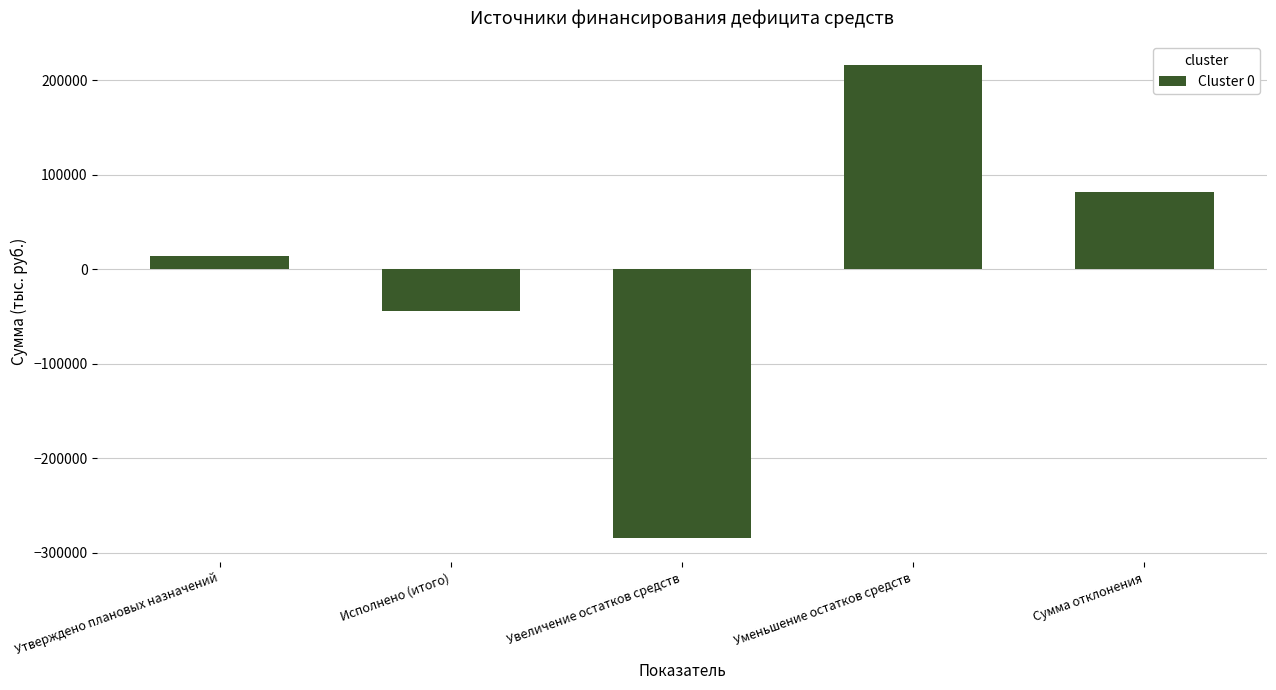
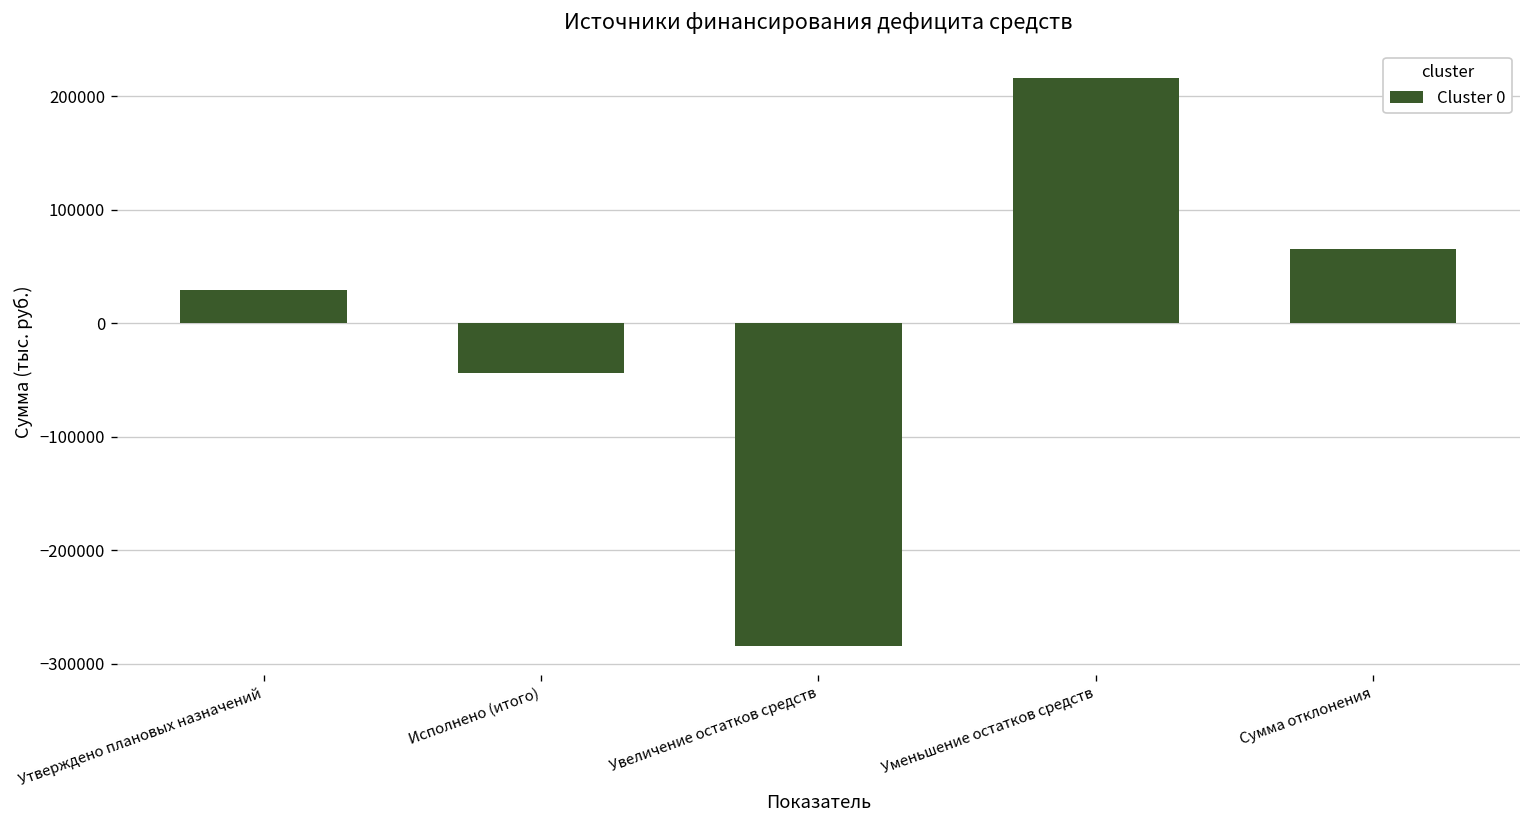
Утверждено плановых назначений: 10000 -> 30000
Сумма отклонения: 80000 -> 70000
